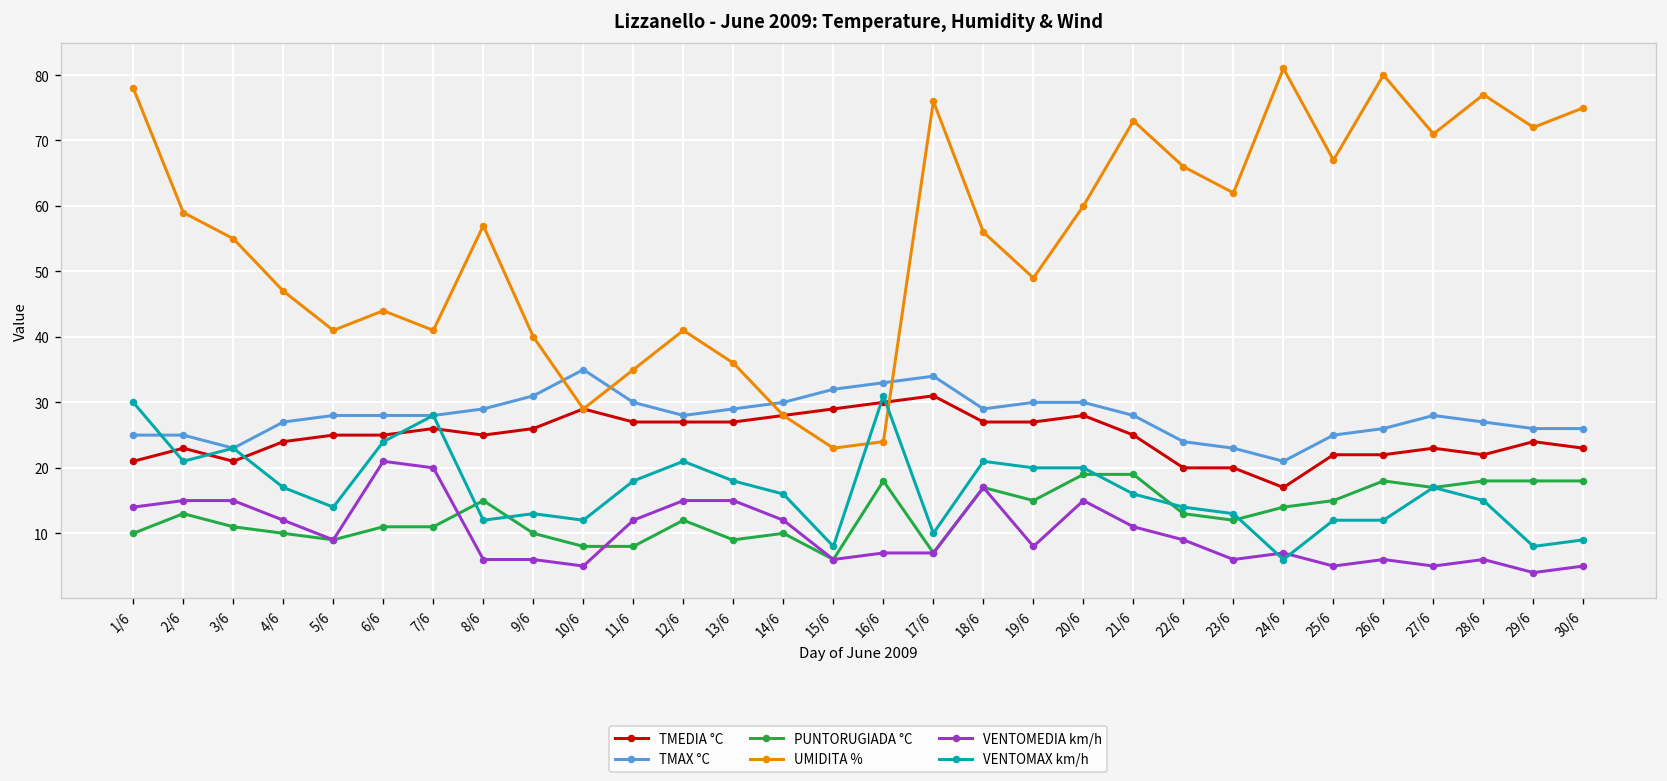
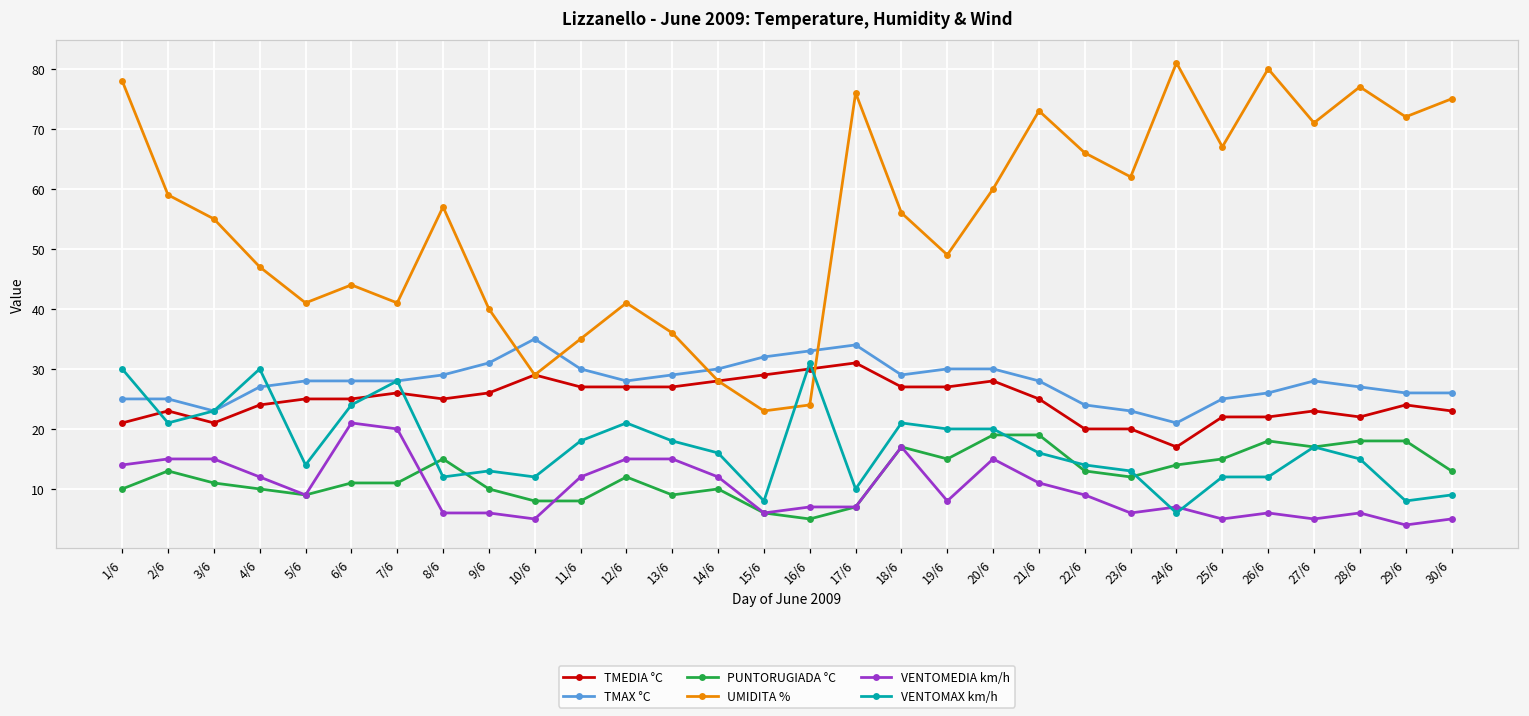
VENTOMAX km/h, 4/6: 17 -> 30
PUNTORUGIADA °C, 16/6: 18 -> 5
PUNTORUGIADA °C, 30/6: 18 -> 13
